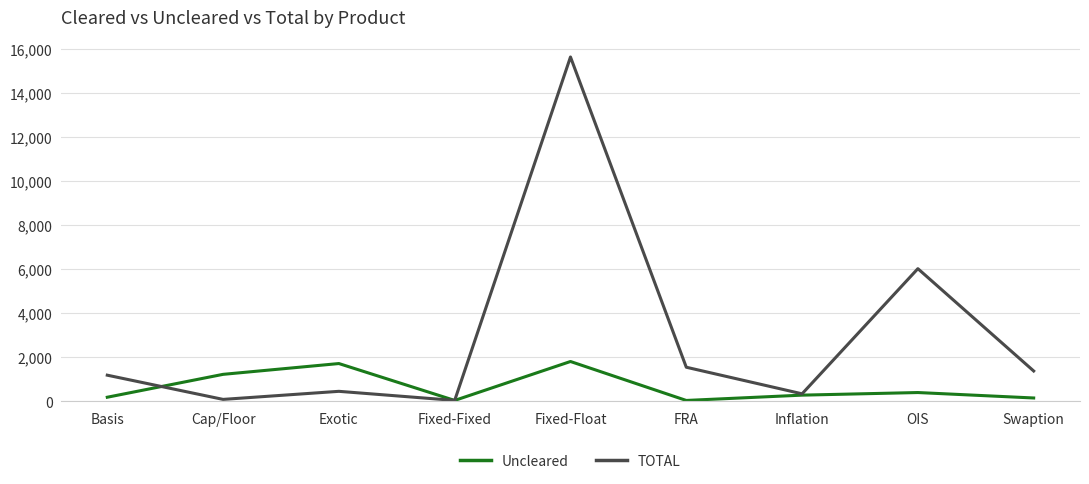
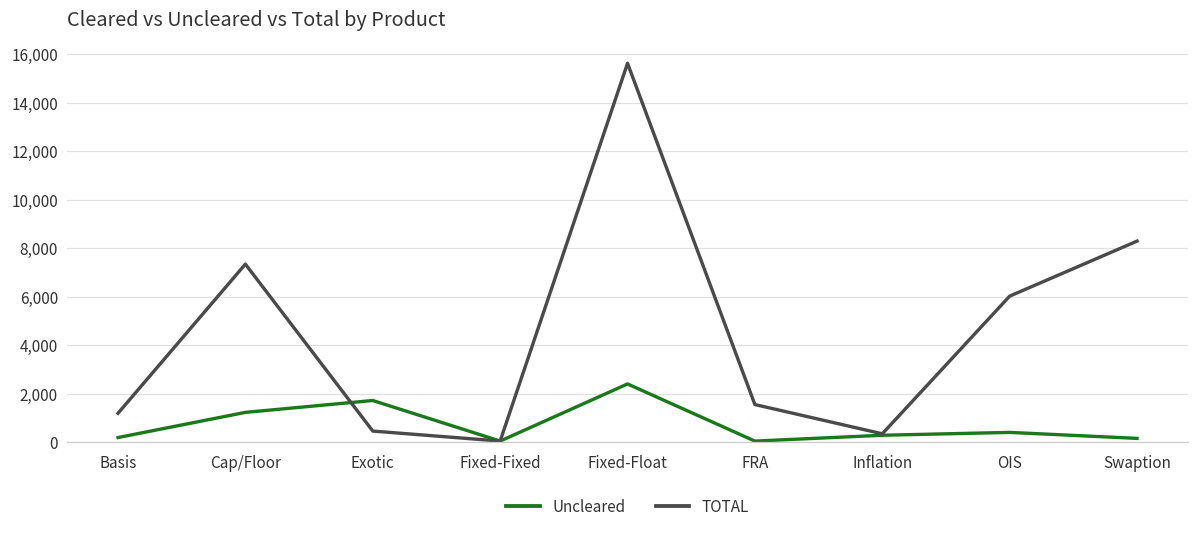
TOTAL, Cap/Floor: 100 -> 7,300
Uncleared, Fixed-Float: 1,800 -> 2,400
TOTAL, Swaption: 1,400 -> 8,300
